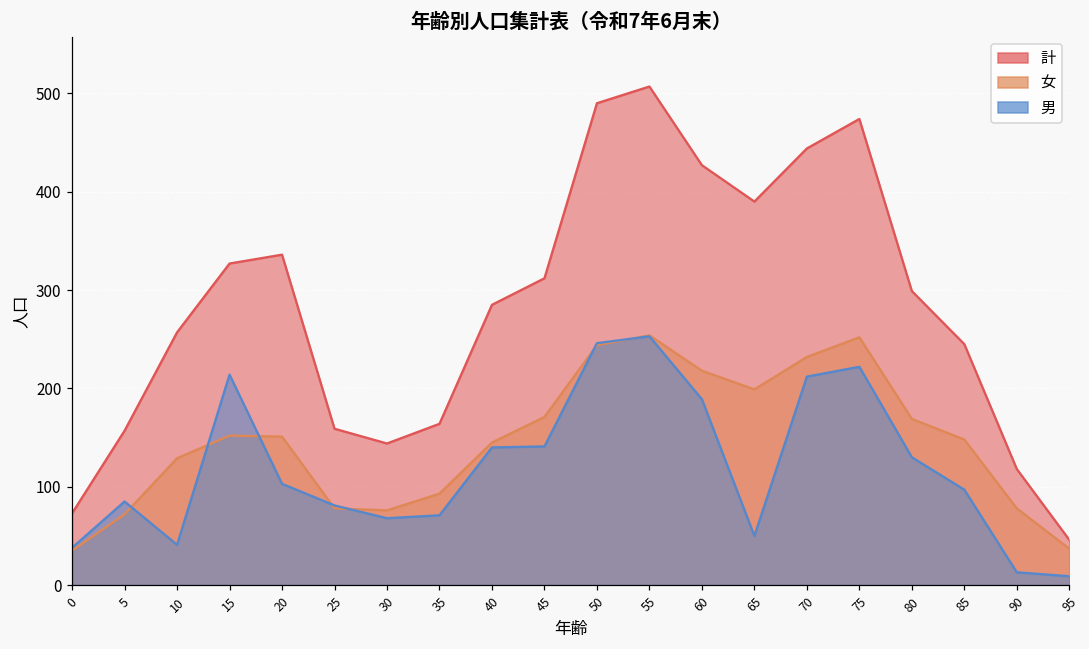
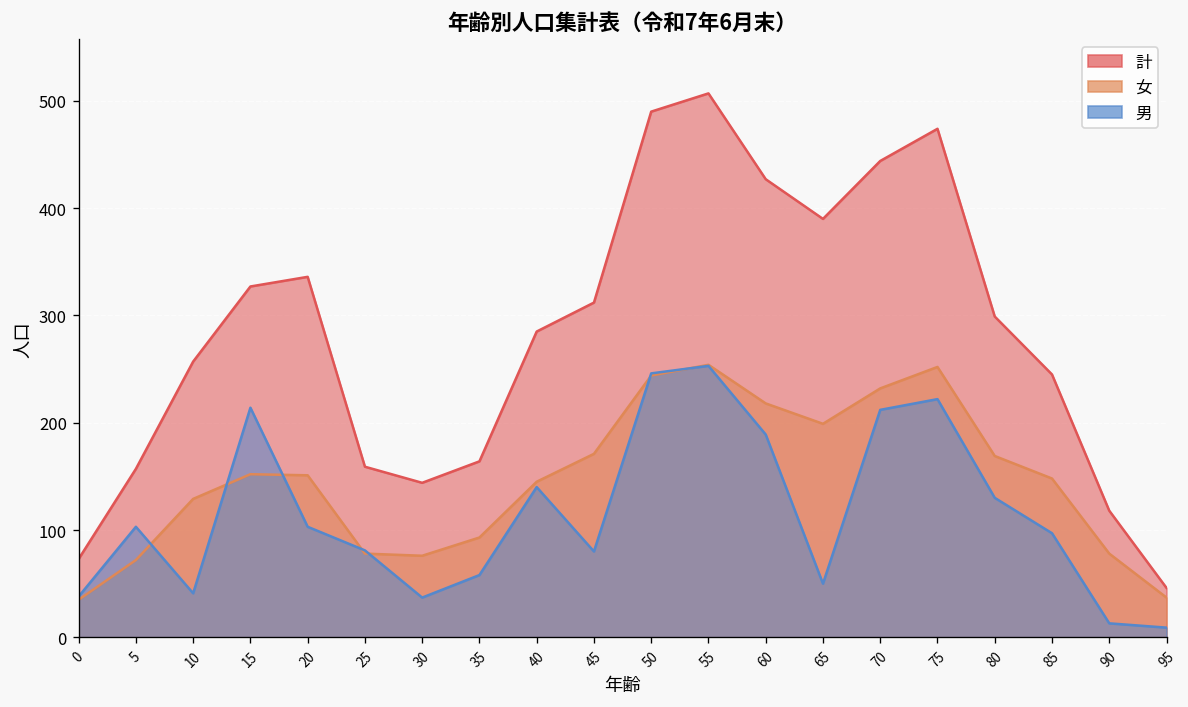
男, 5: 90 -> 100
男, 30: 70 -> 40
男, 35: 70 -> 60
男, 45: 140 -> 80
